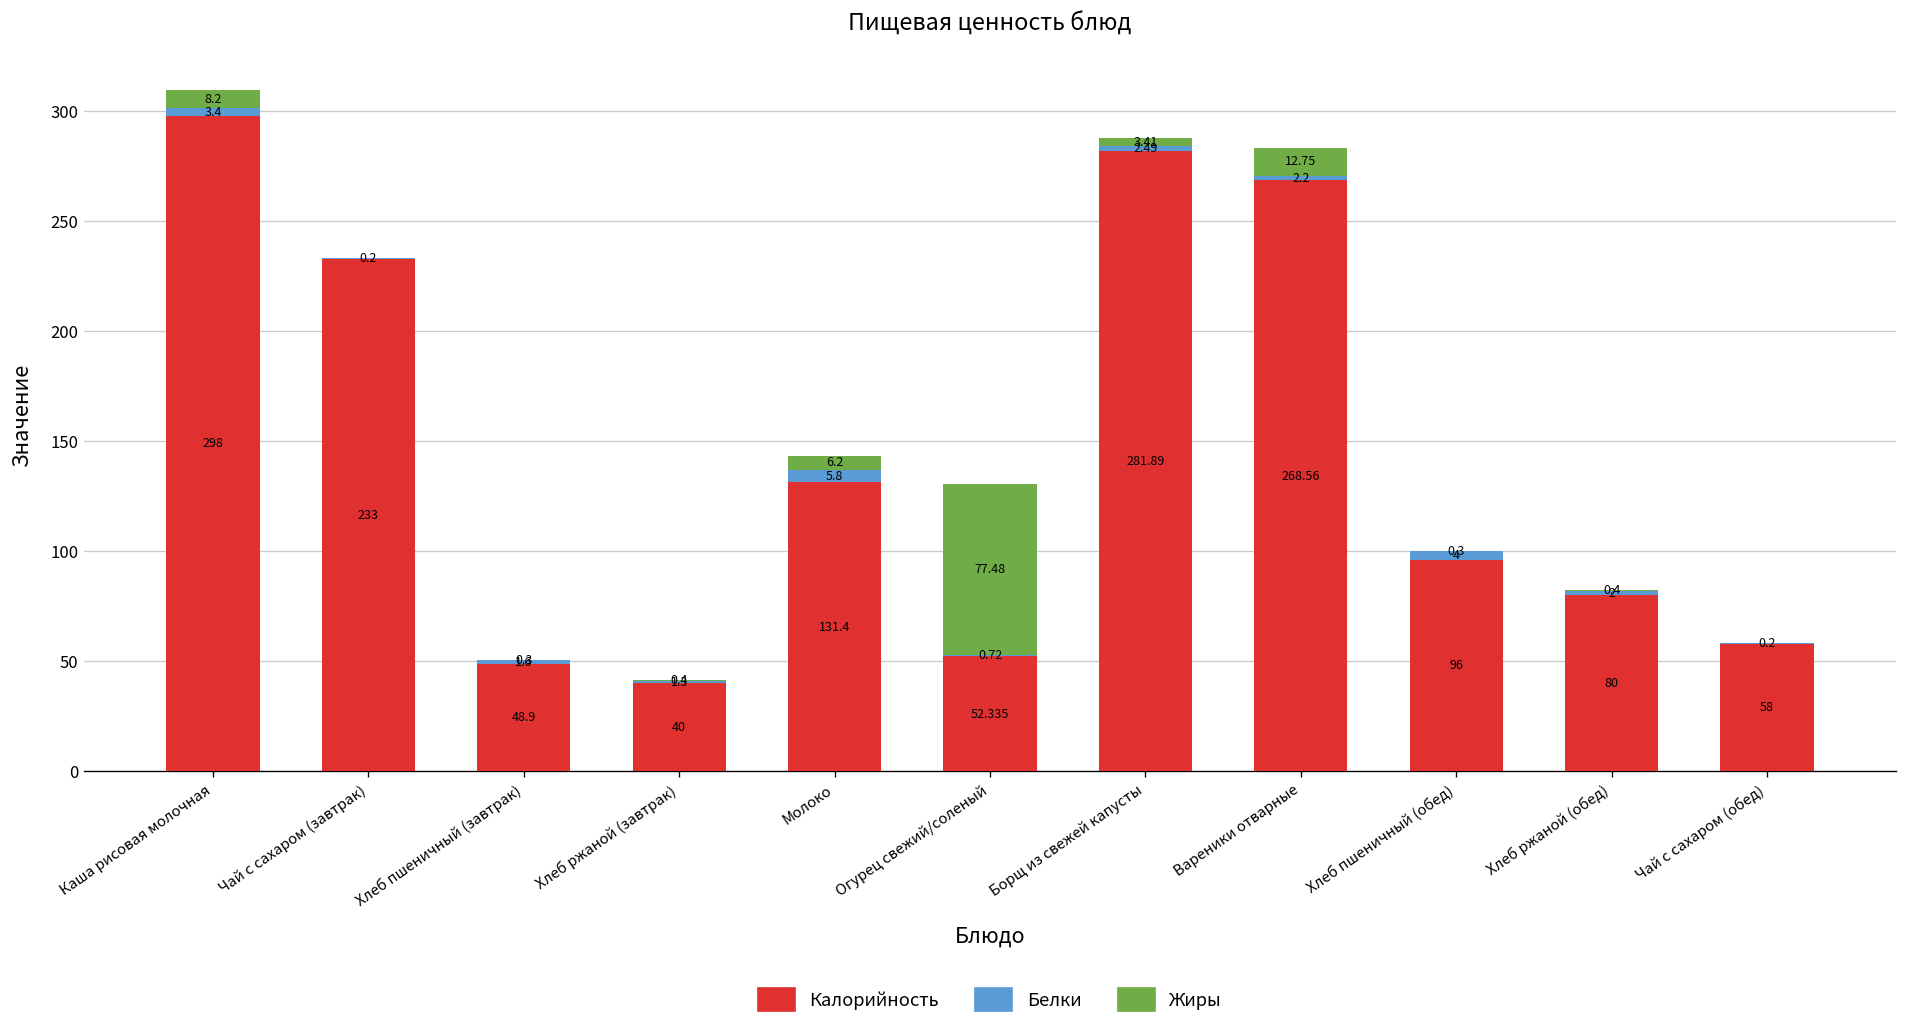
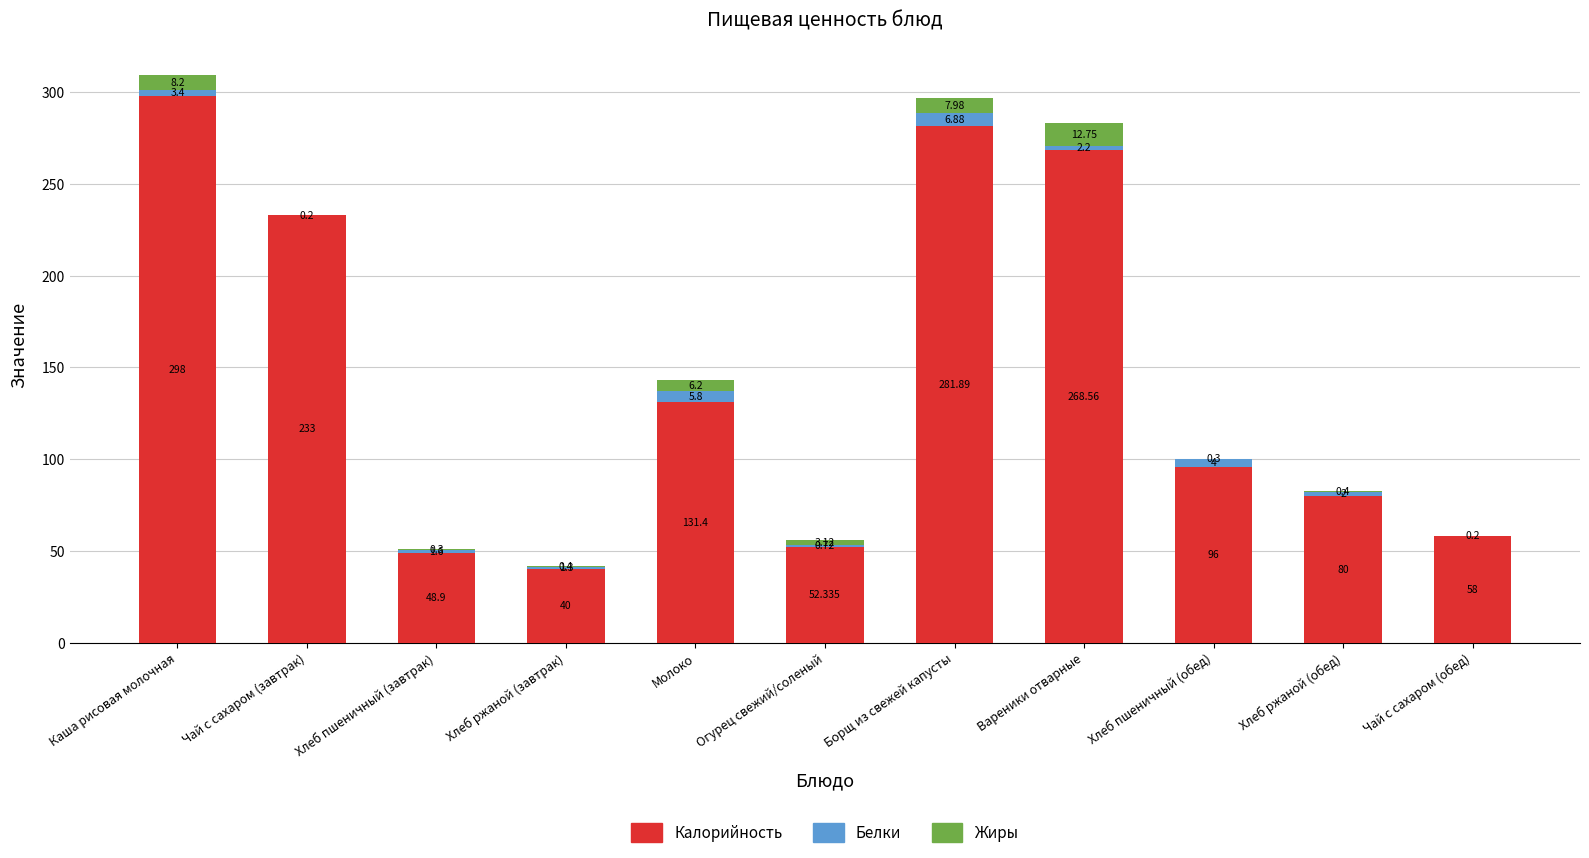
Жиры, Огурец свежий/соленый: 77.48 -> 3.12
Белки, Борщ из свежей капусты: 2.49 -> 6.88
Жиры, Борщ из свежей капусты: 3.41 -> 7.98
